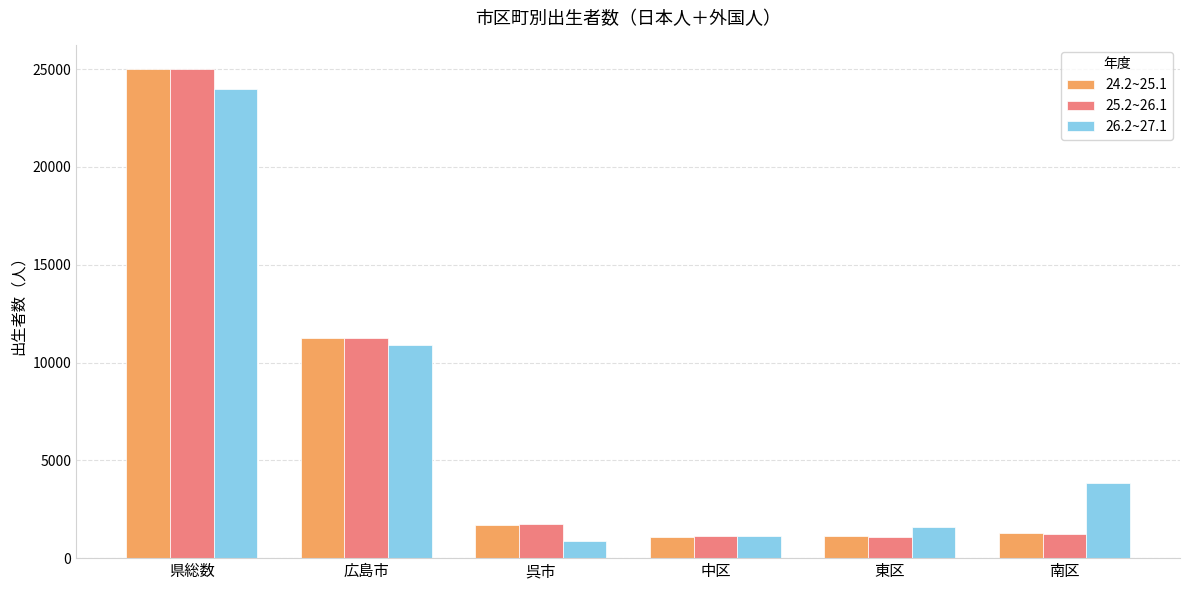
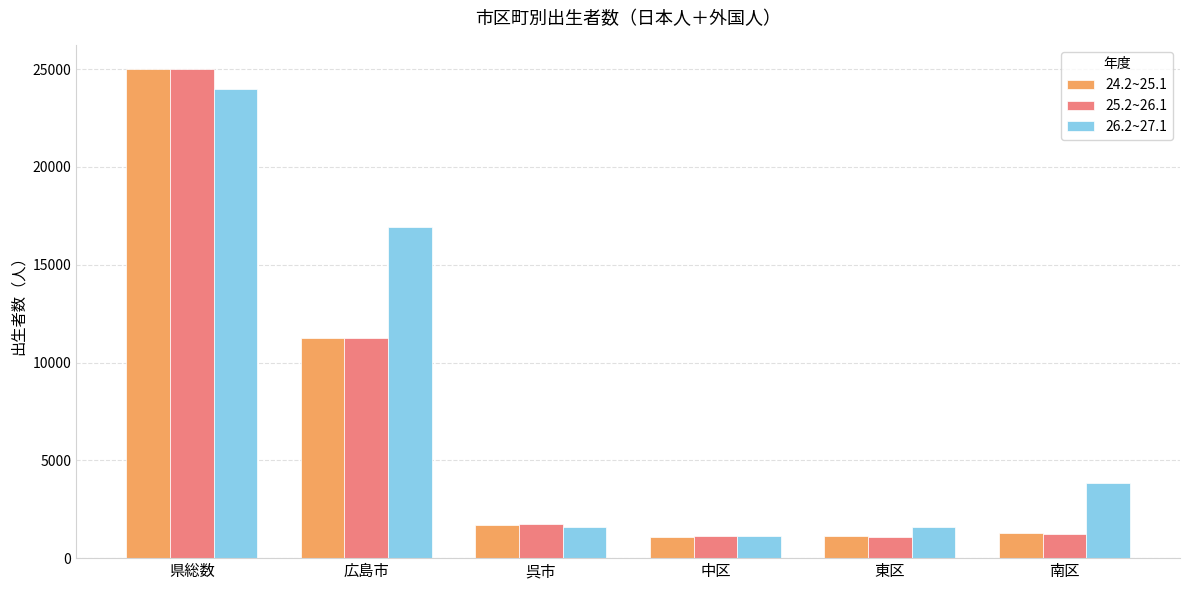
26.2~27.1, 広島市: 10900 -> 16900
26.2~27.1, 呉市: 900 -> 1600
